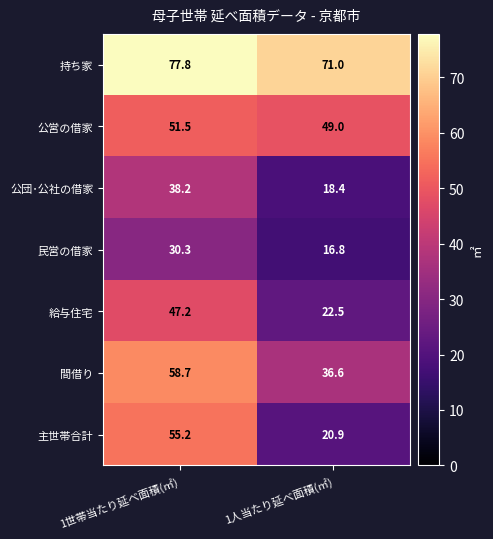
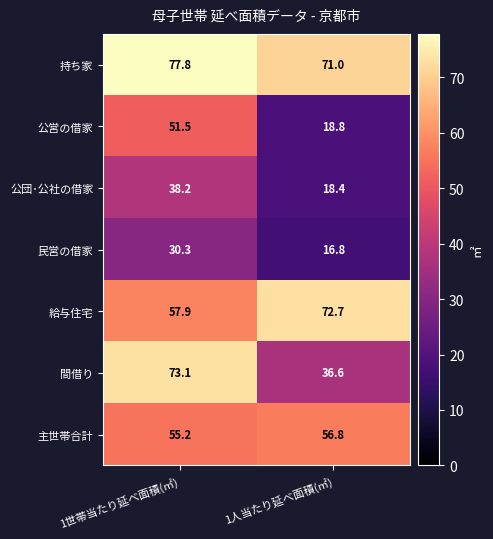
公営の借家, 1人当たり延べ面積(㎡): 49.0 -> 18.8
給与住宅, 1世帯当たり延べ面積(㎡): 47.2 -> 57.9
給与住宅, 1人当たり延べ面積(㎡): 22.5 -> 72.7
間借り, 1世帯当たり延べ面積(㎡): 58.7 -> 73.1
主世帯合計, 1人当たり延べ面積(㎡): 20.9 -> 56.8
